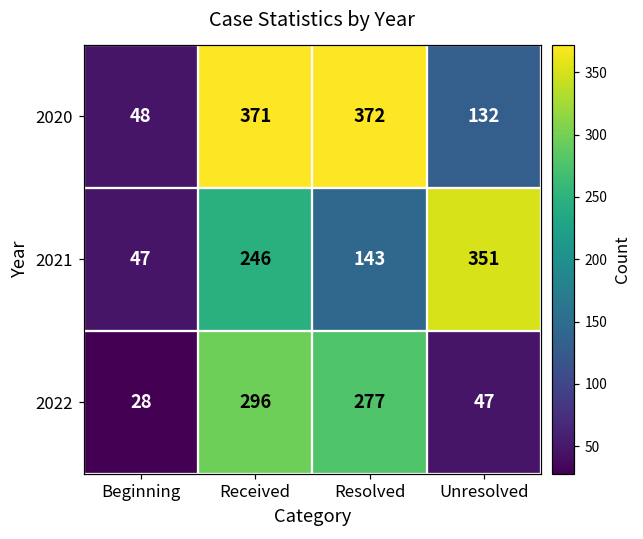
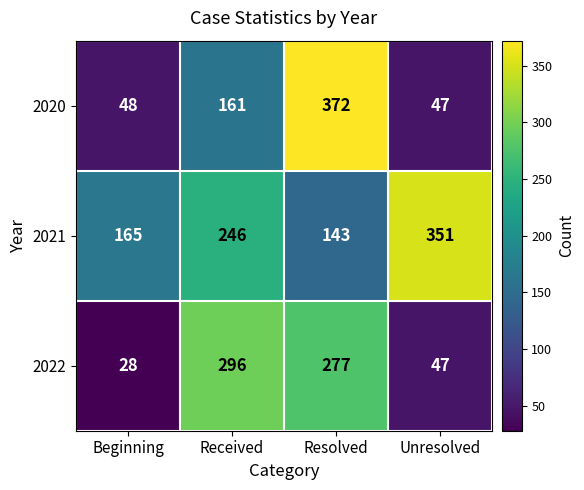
2020, Received: 371 -> 161
2020, Unresolved: 132 -> 47
2021, Beginning: 47 -> 165
